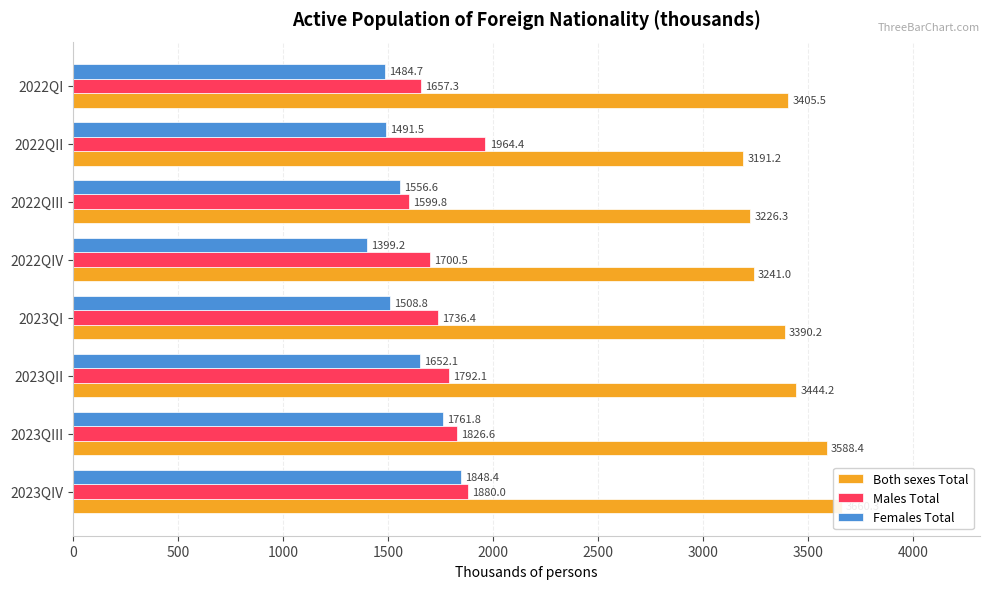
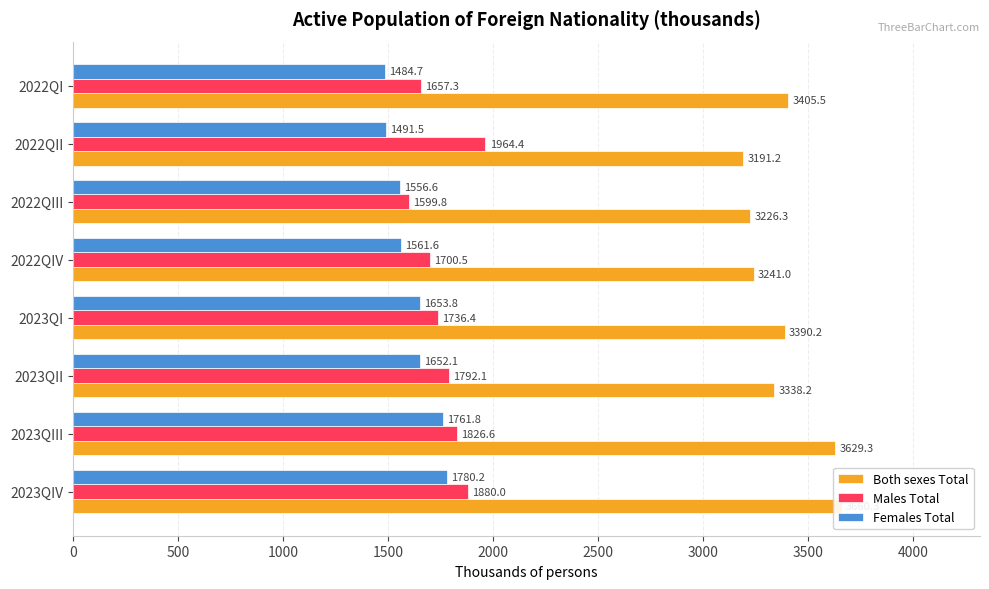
Females Total, 2022QIV: 1399.2 -> 1561.6
Females Total, 2023QI: 1508.8 -> 1653.8
Both sexes Total, 2023QII: 3444.2 -> 3338.2
Both sexes Total, 2023QIII: 3588.4 -> 3629.3
Females Total, 2023QIV: 1848.4 -> 1780.2
